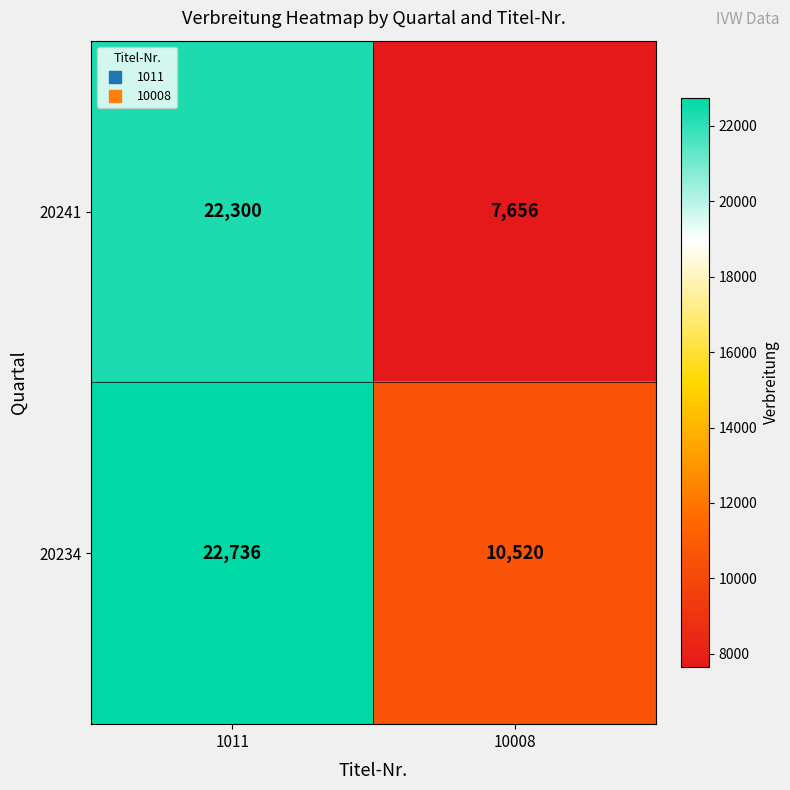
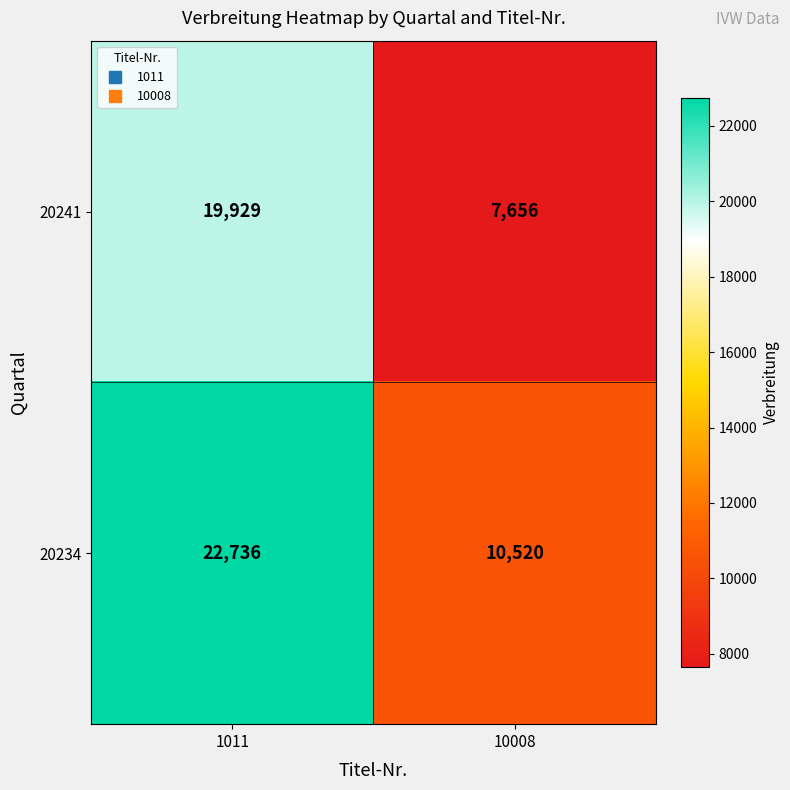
20241, 1011: 22,300 -> 19,929
